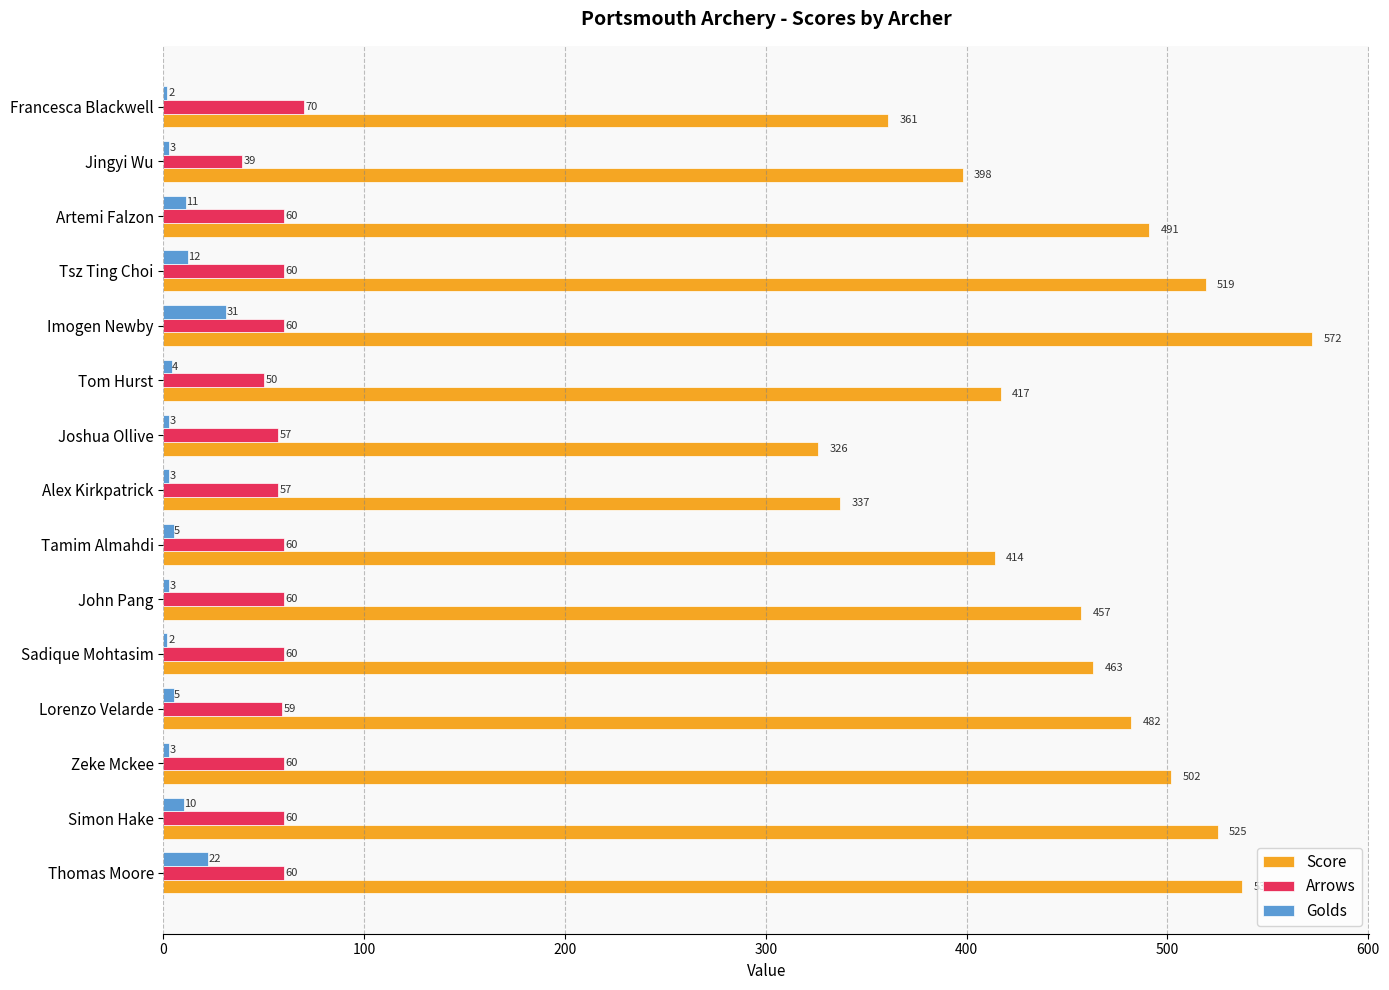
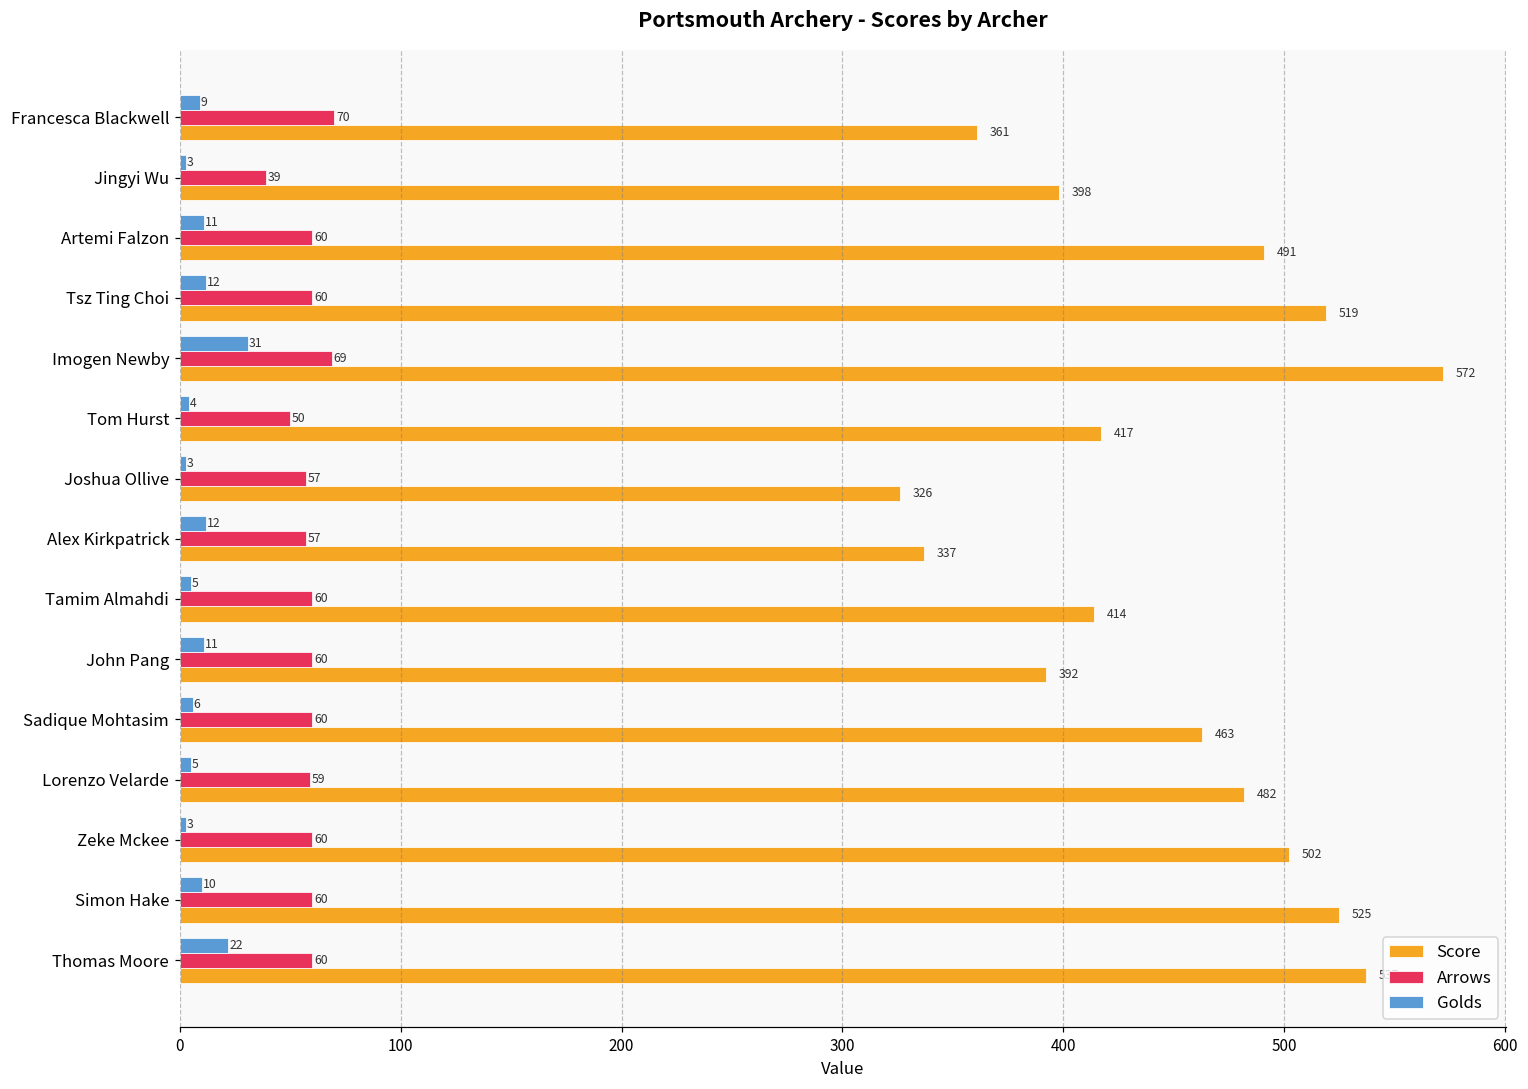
Golds, Francesca Blackwell: 2 -> 9
Arrows, Imogen Newby: 60 -> 69
Golds, Alex Kirkpatrick: 3 -> 12
Golds, John Pang: 3 -> 11
Score, John Pang: 457 -> 392
Golds, Sadique Mohtasim: 2 -> 6
